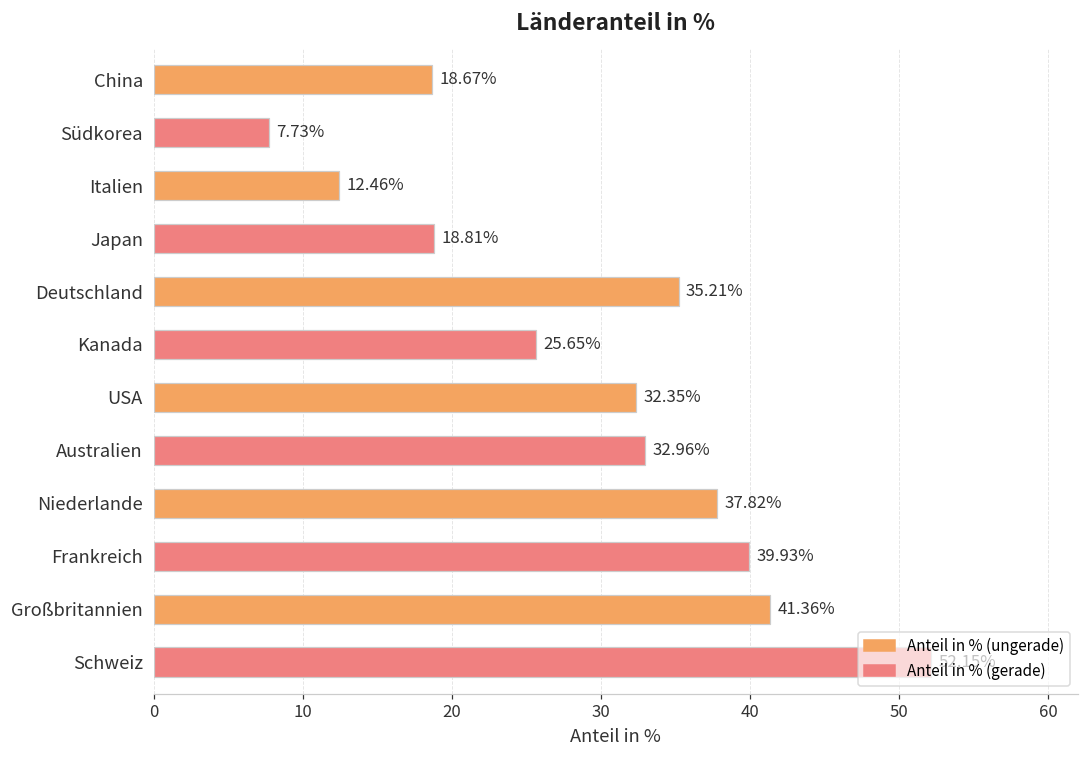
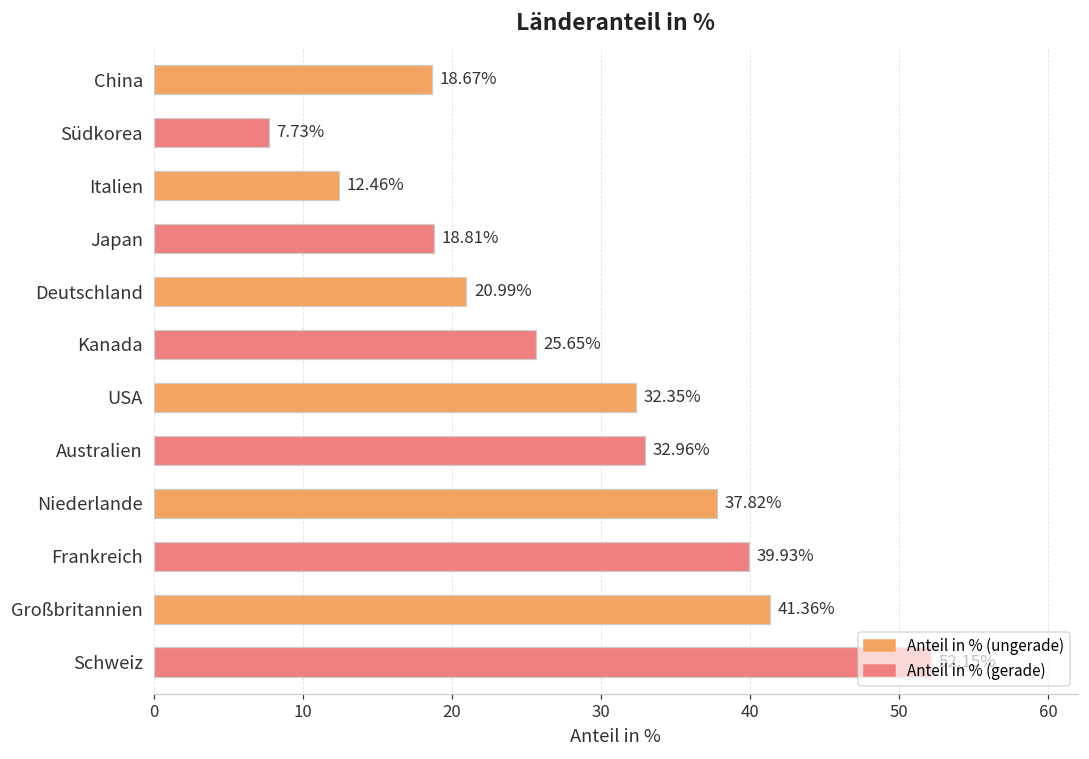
Deutschland: 35.21% -> 20.99%
